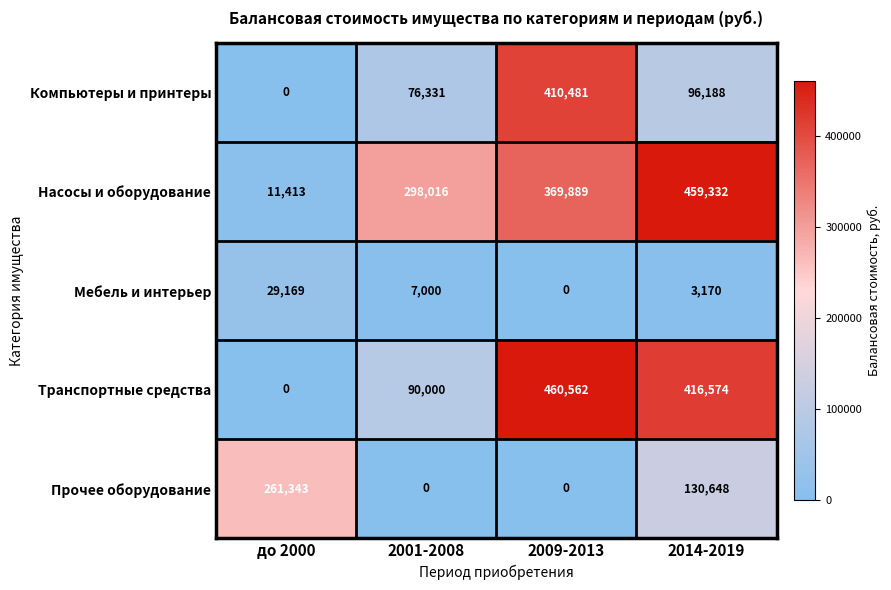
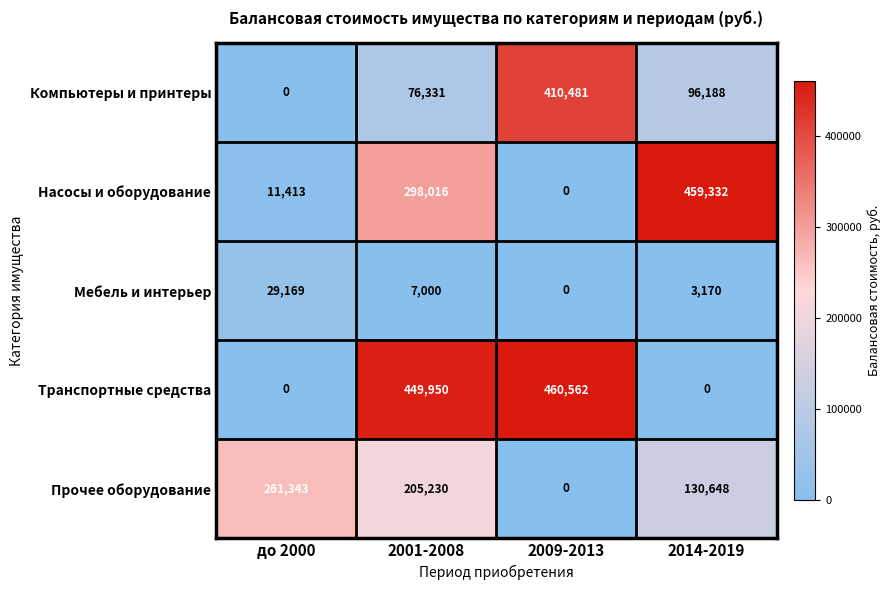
Насосы и оборудование, 2009-2013: 369,889 -> 0
Транспортные средства, 2001-2008: 90,000 -> 449,950
Транспортные средства, 2014-2019: 416,574 -> 0
Прочее оборудование, 2001-2008: 0 -> 205,230
